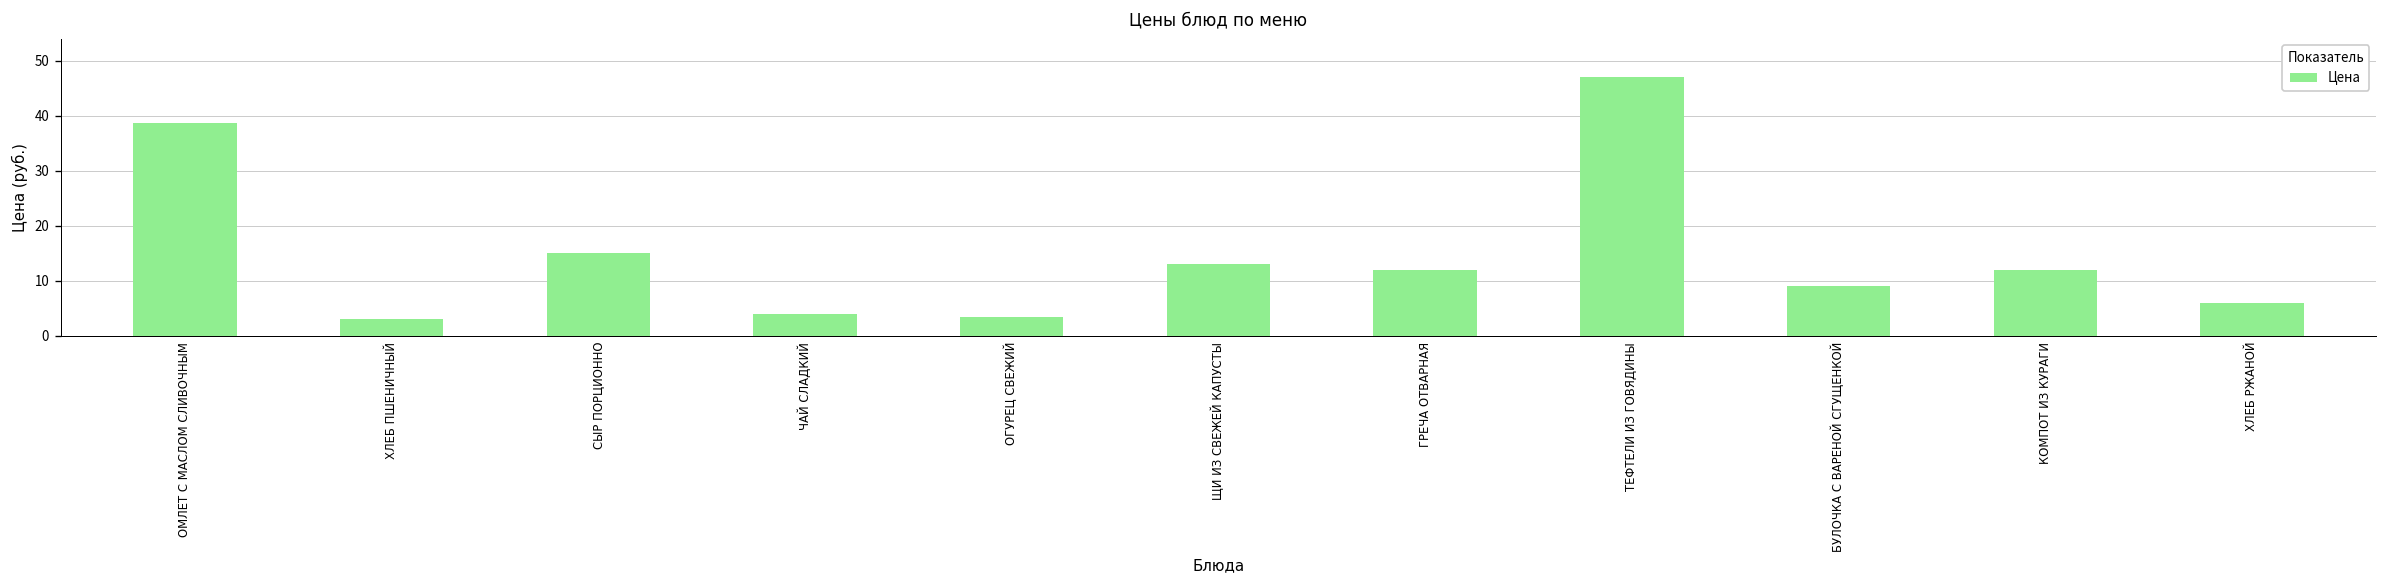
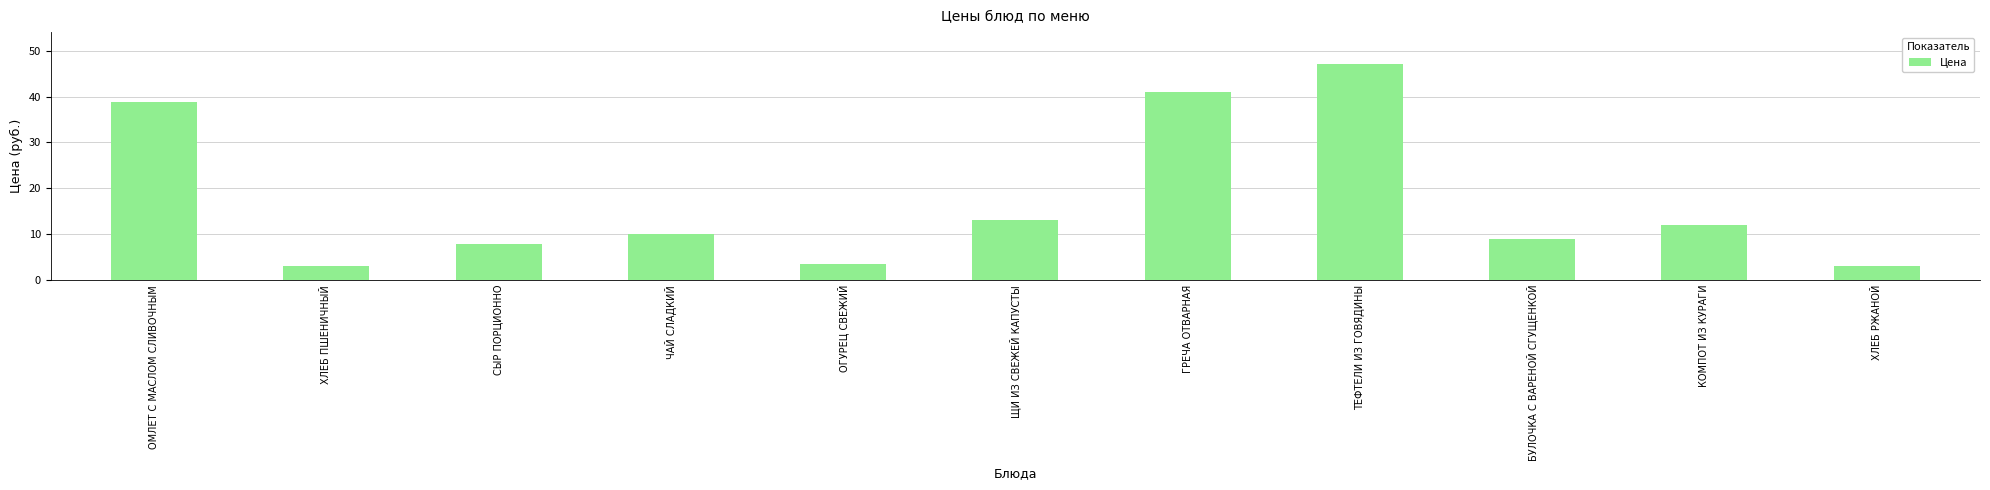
СЫР ПОРЦИОННО: 15 -> 8
ЧАЙ СЛАДКИЙ: 4 -> 10
ГРЕЧА ОТВАРНАЯ: 12 -> 41
ХЛЕБ РЖАНОЙ: 6 -> 3
